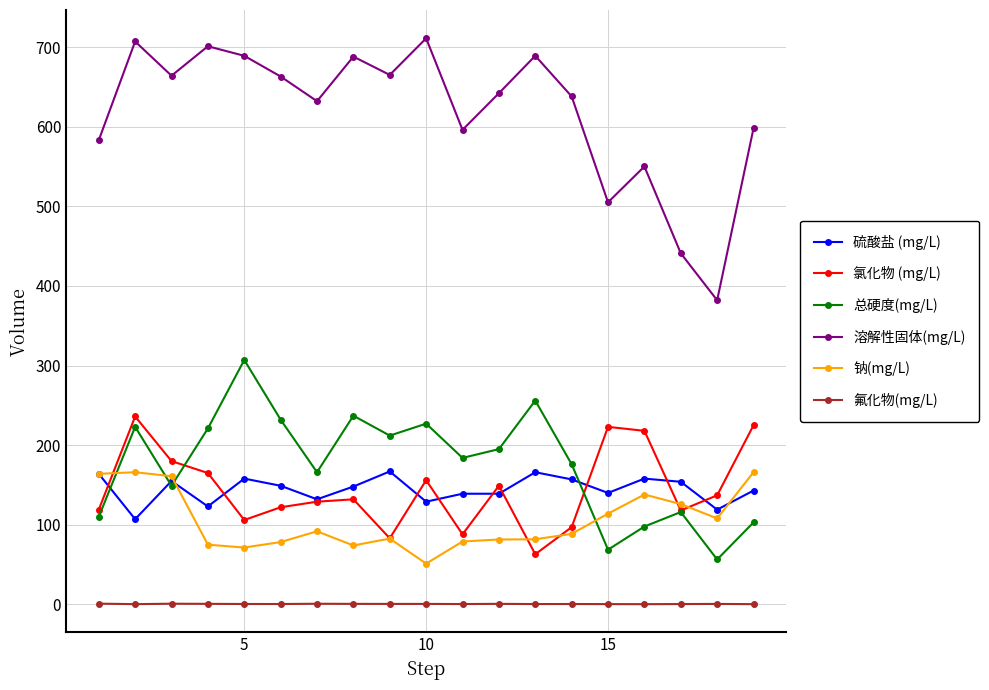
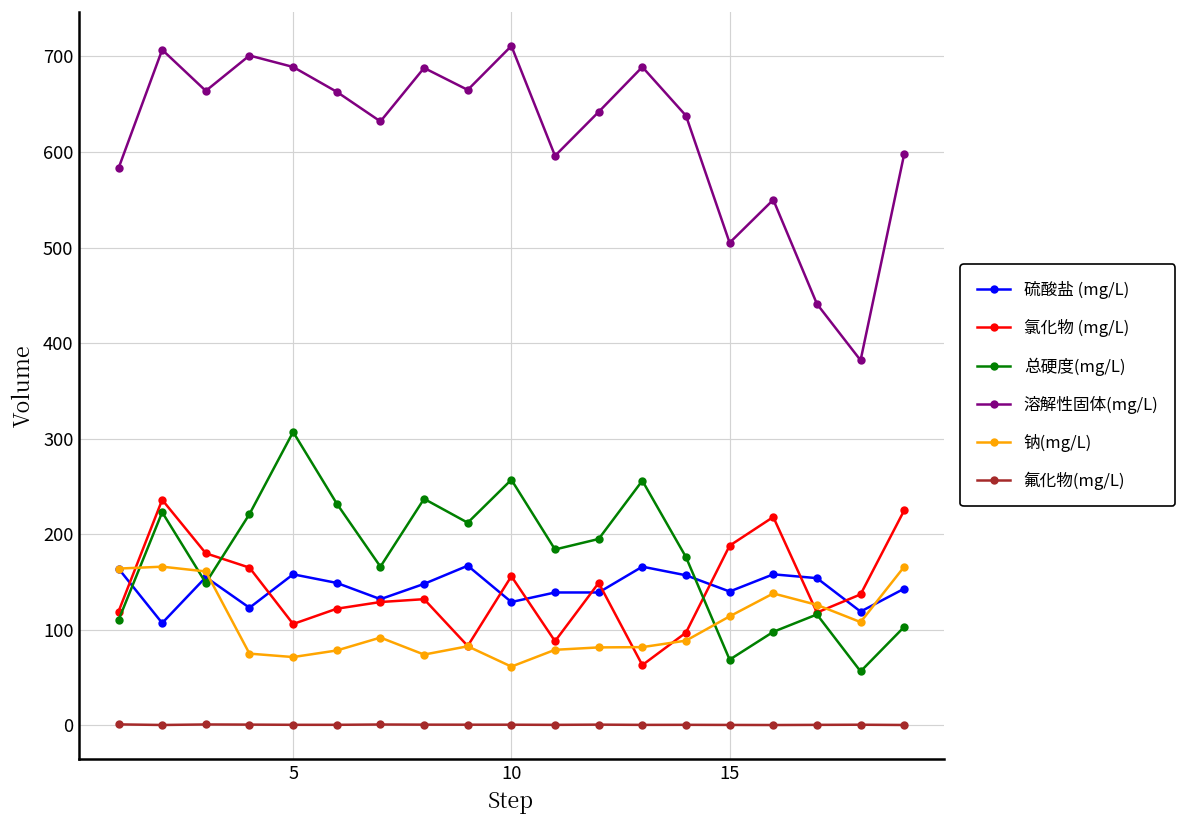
总硬度(mg/L), 10: 230 -> 260
钠(mg/L), 10: 50 -> 60
氯化物 (mg/L), 15: 220 -> 190
